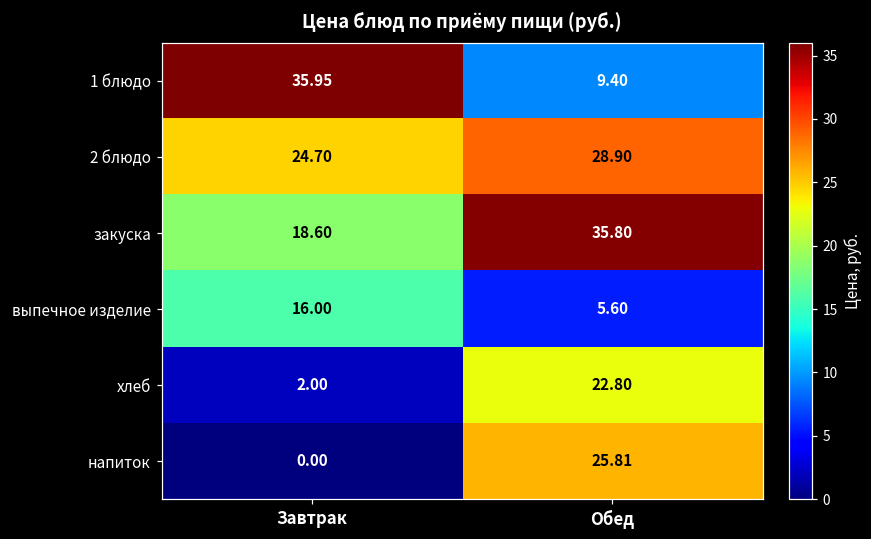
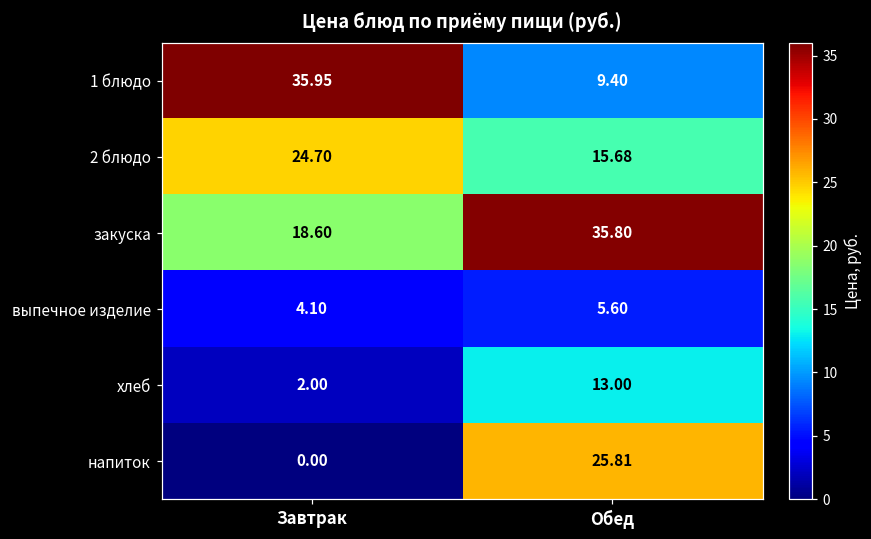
2 блюдо, Обед: 28.90 -> 15.68
выпечное изделие, Завтрак: 16.00 -> 4.10
хлеб, Обед: 22.80 -> 13.00
